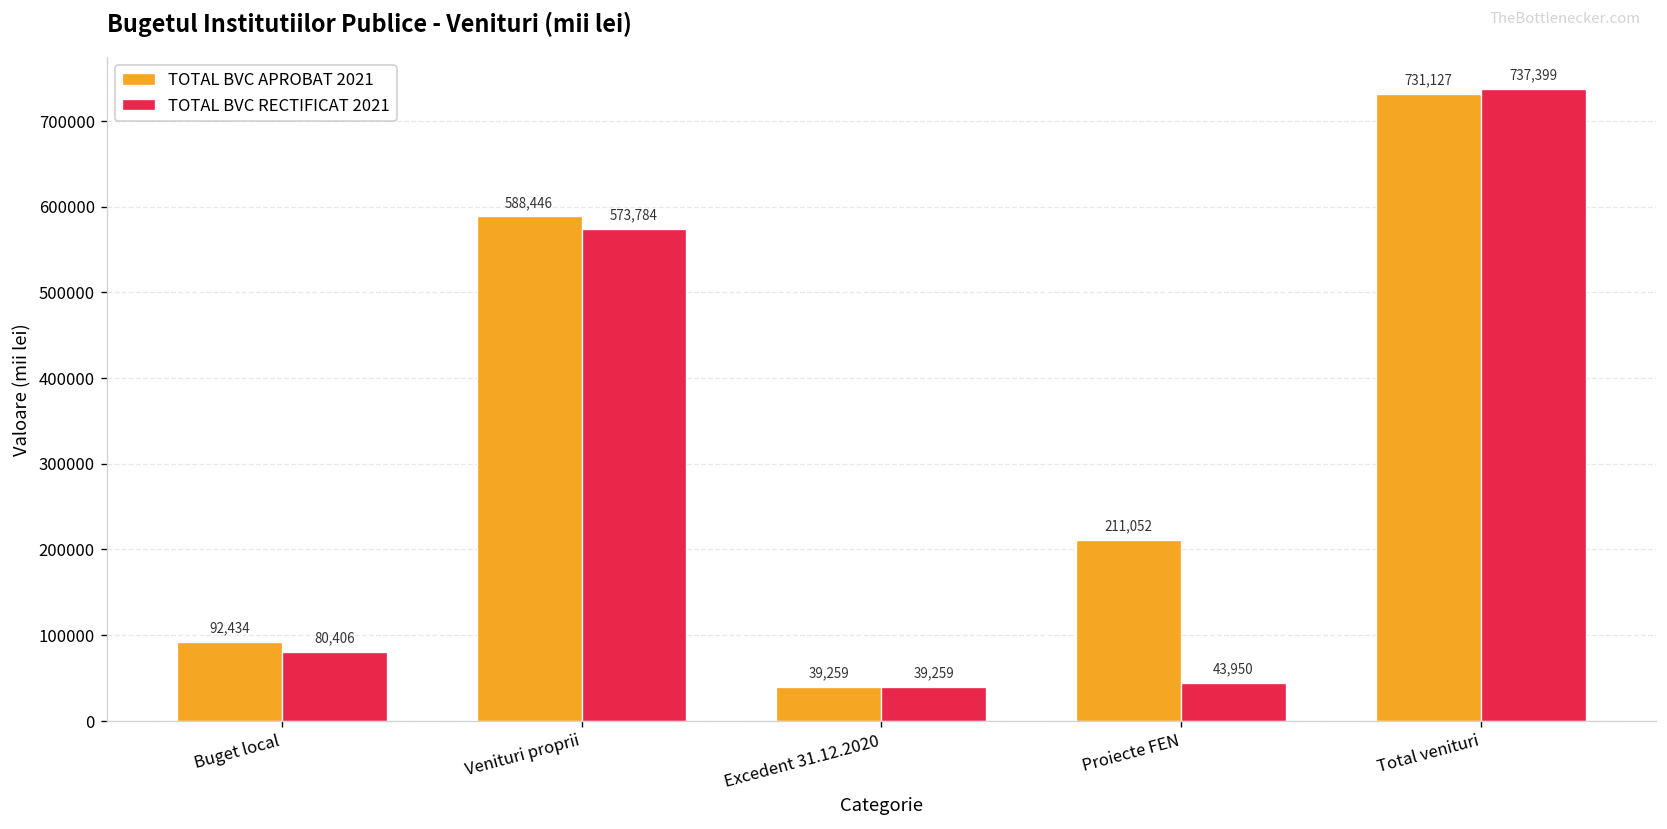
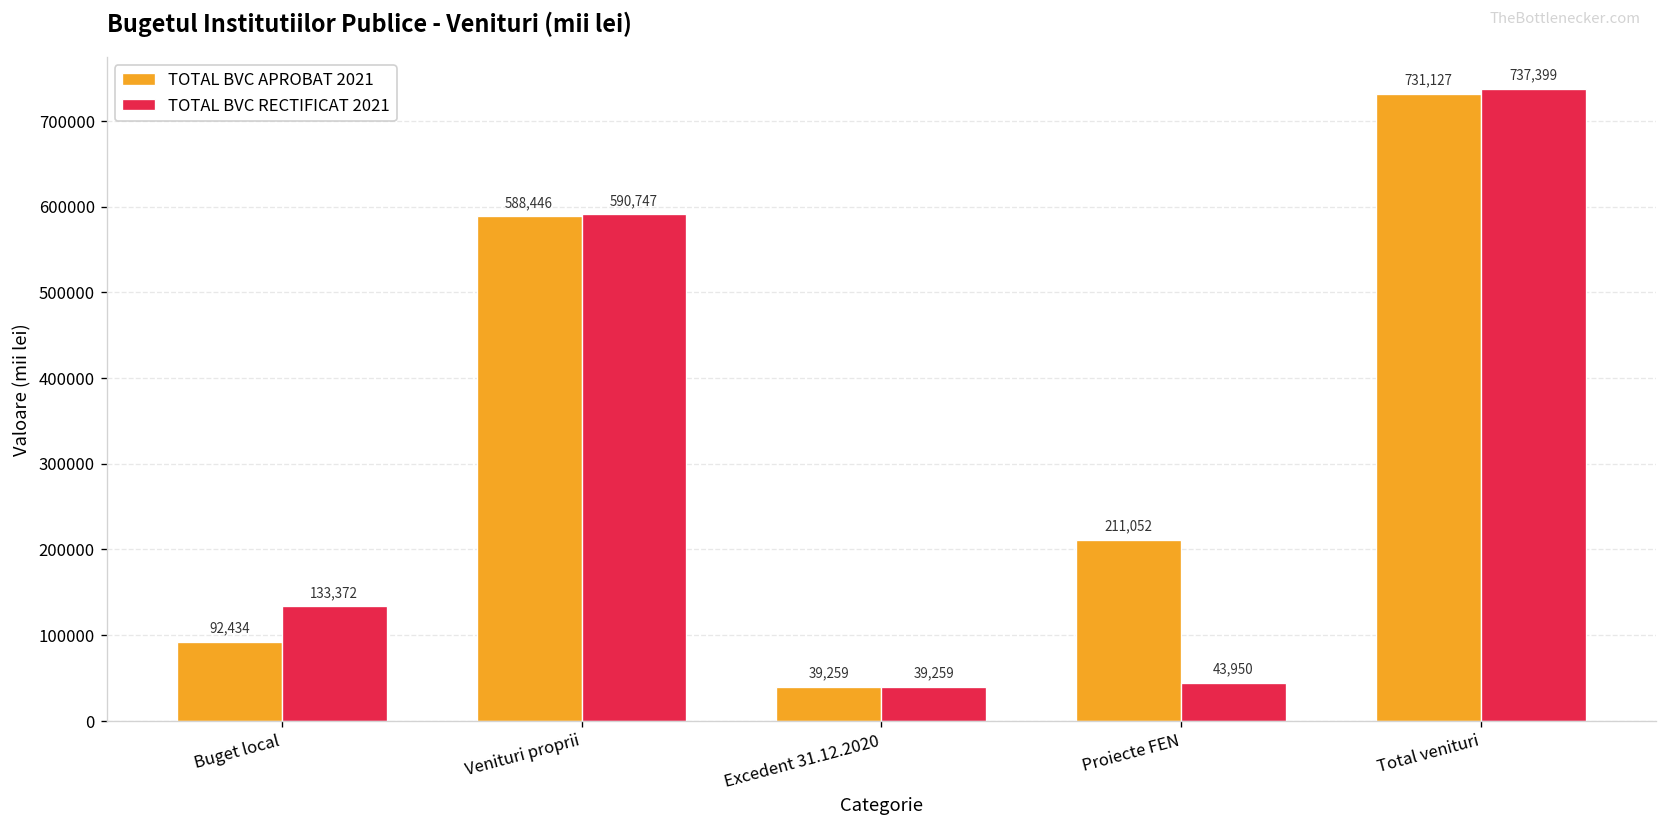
TOTAL BVC RECTIFICAT 2021, Buget local: 80,406 -> 133,372
TOTAL BVC RECTIFICAT 2021, Venituri proprii: 573,784 -> 590,747
